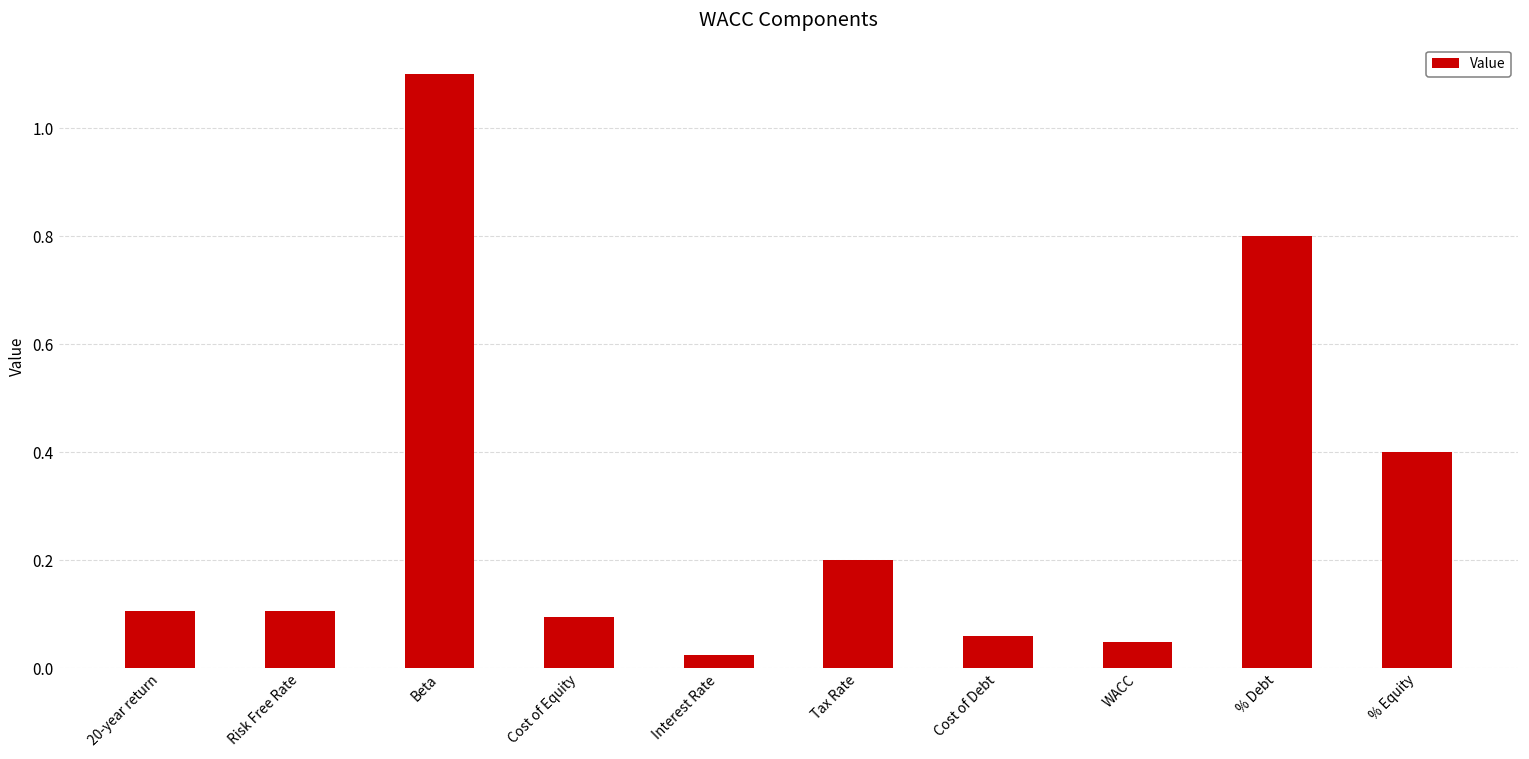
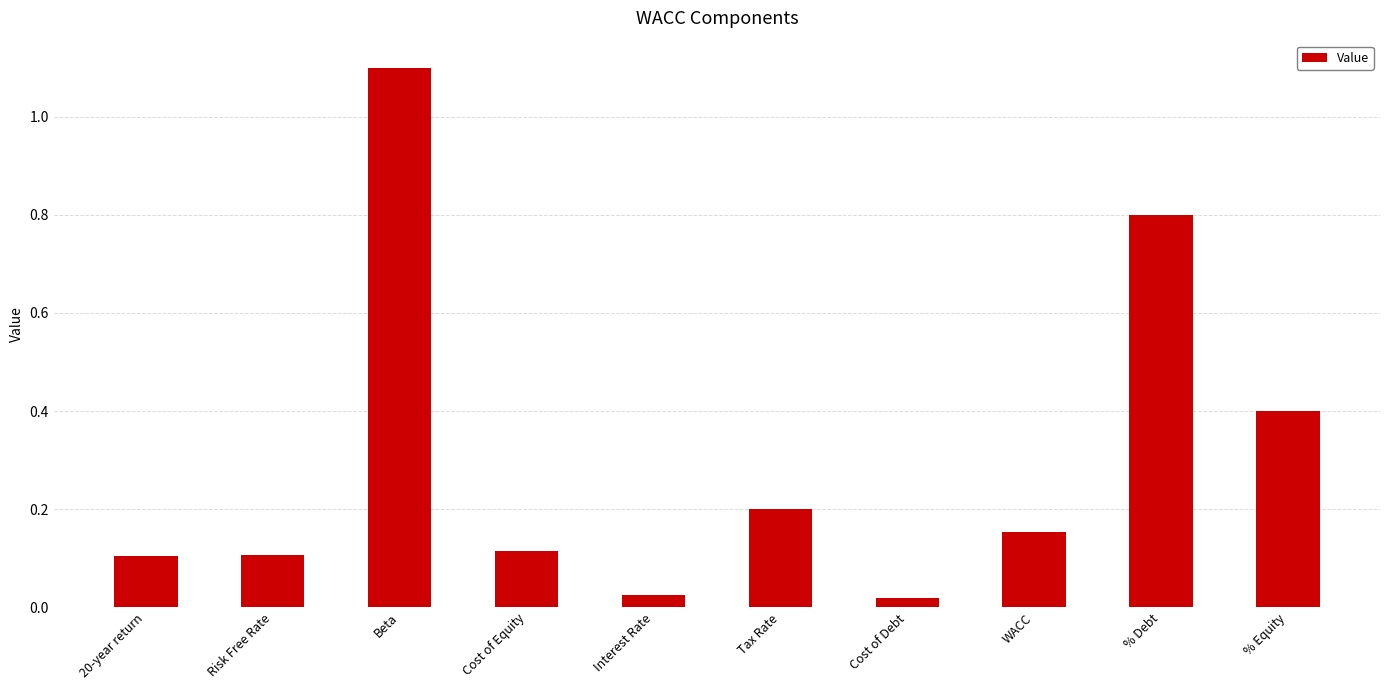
Cost of Equity: 0.09 -> 0.11
Cost of Debt: 0.06 -> 0.02
WACC: 0.05 -> 0.15
